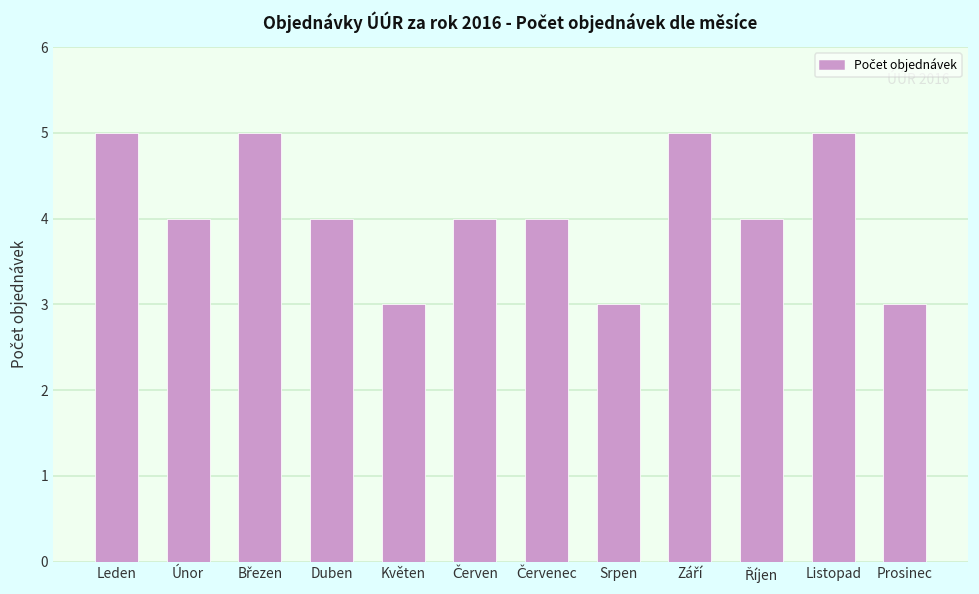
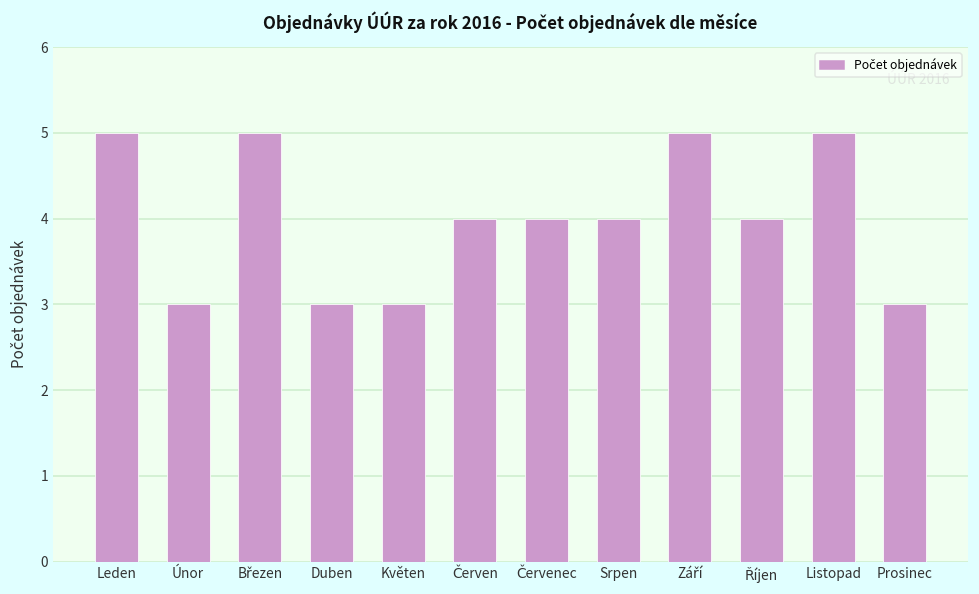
Únor: 4 -> 3
Duben: 4 -> 3
Srpen: 3 -> 4
